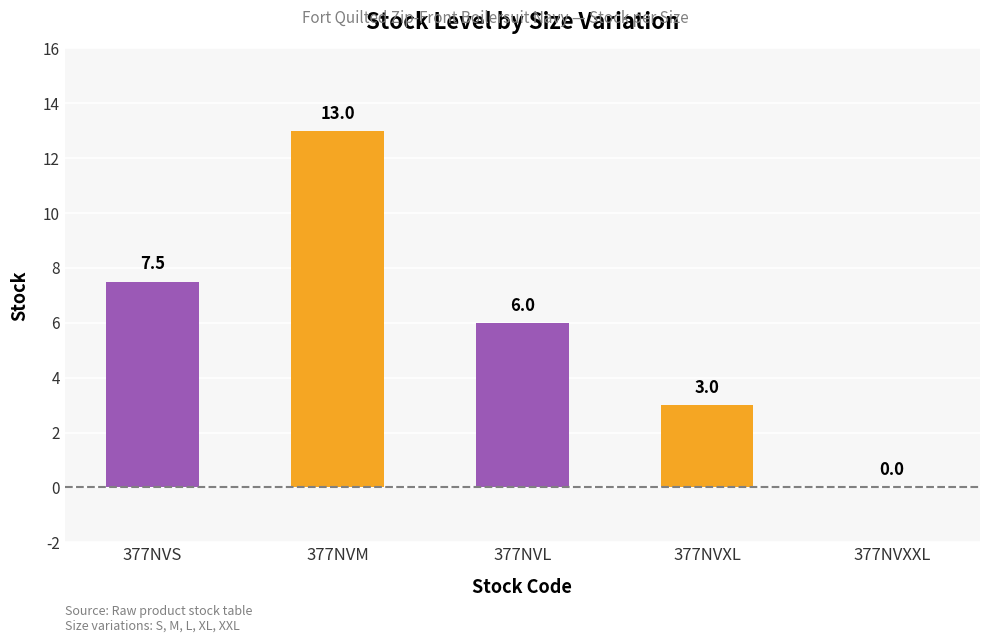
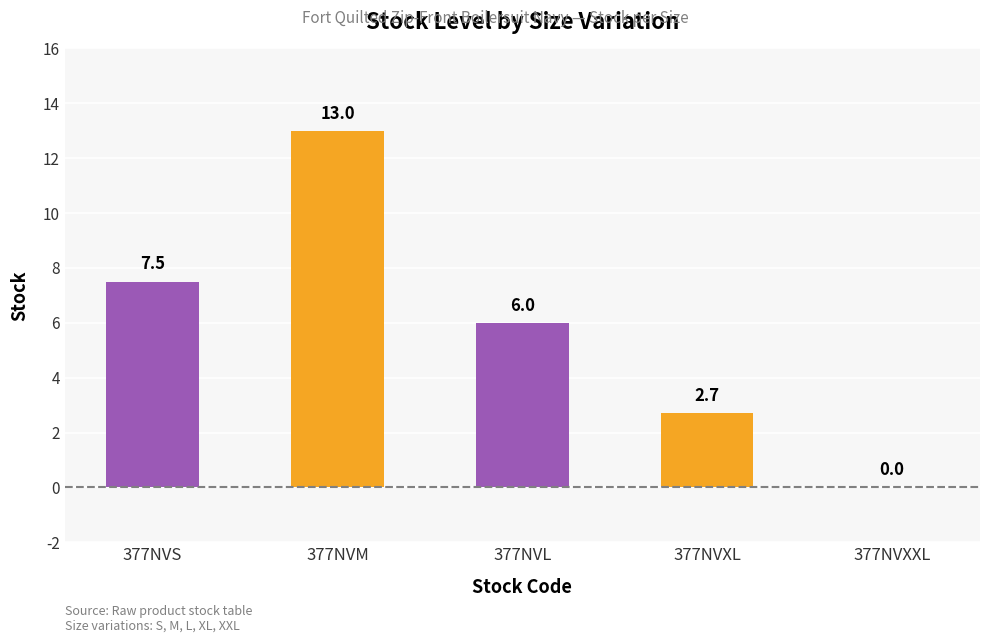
377NVXL: 3.0 -> 2.7
